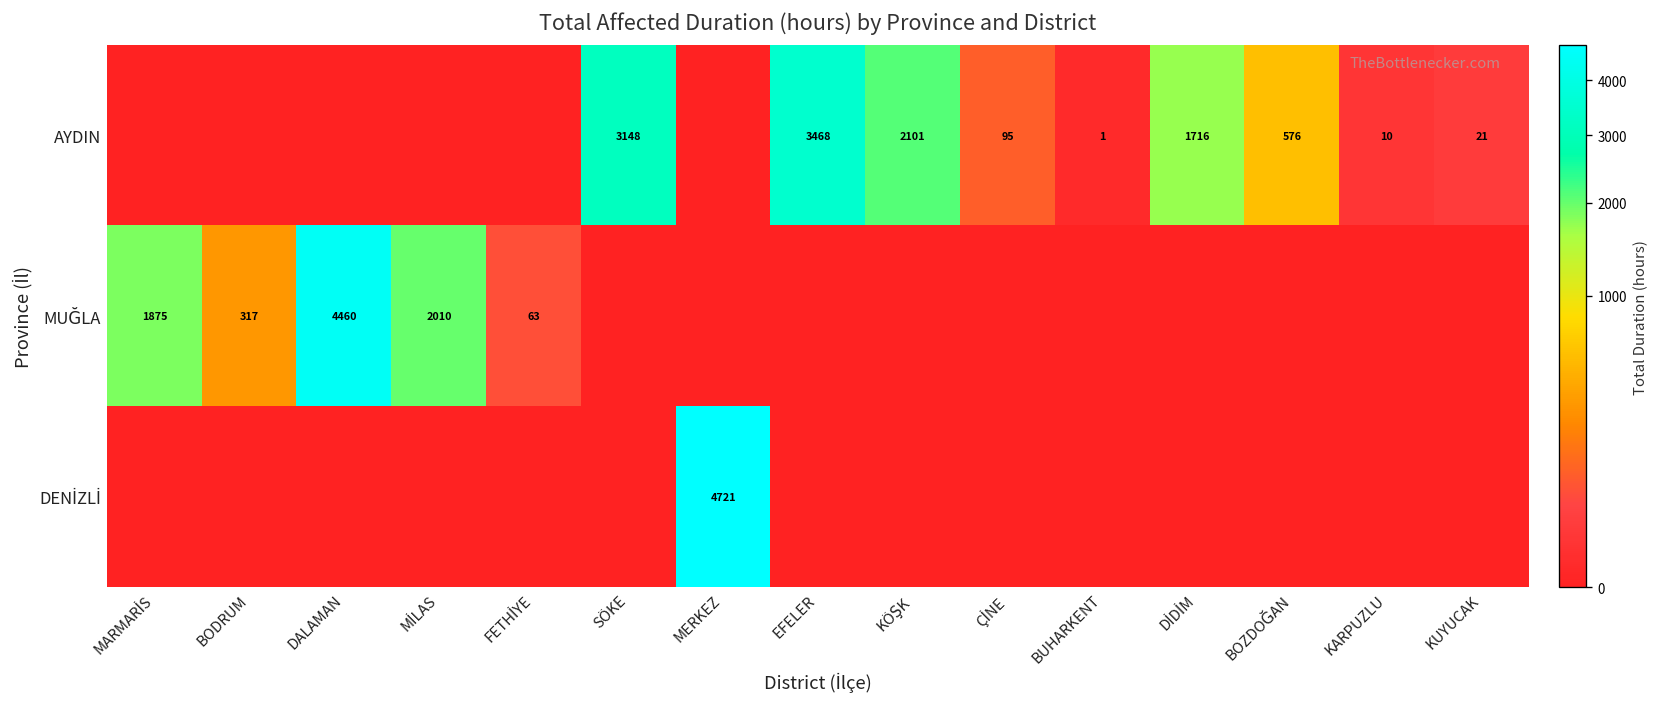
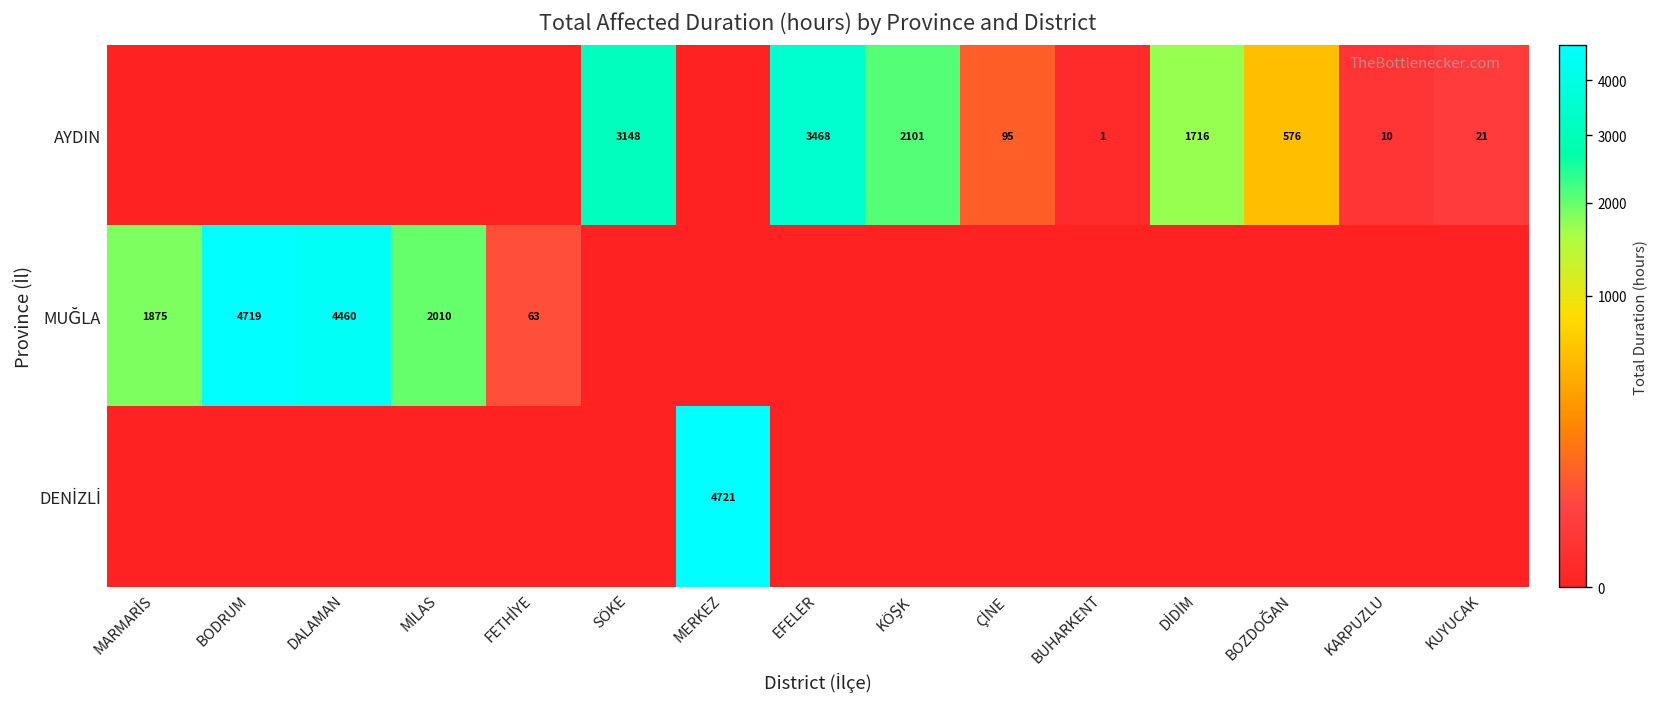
MUĞLA, BODRUM: 317 -> 4719
